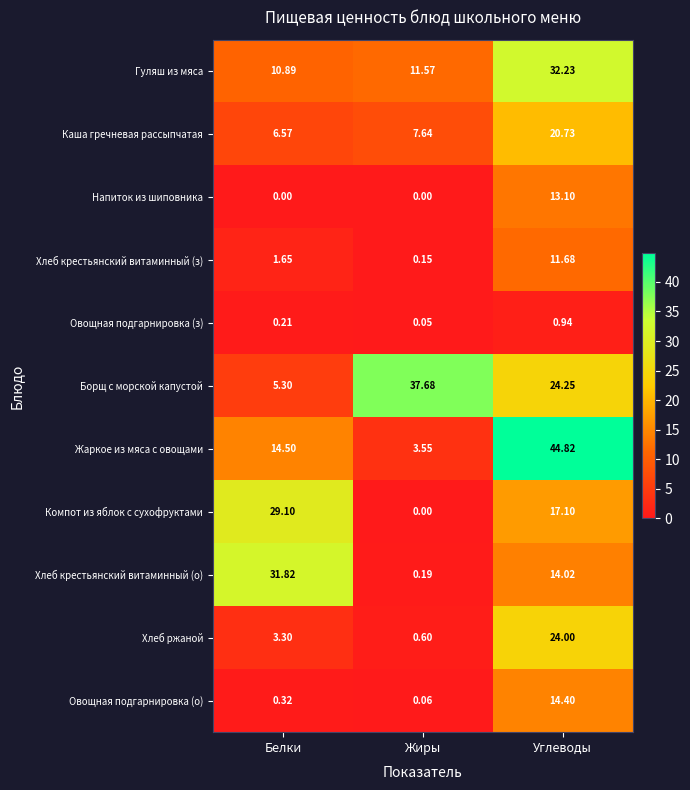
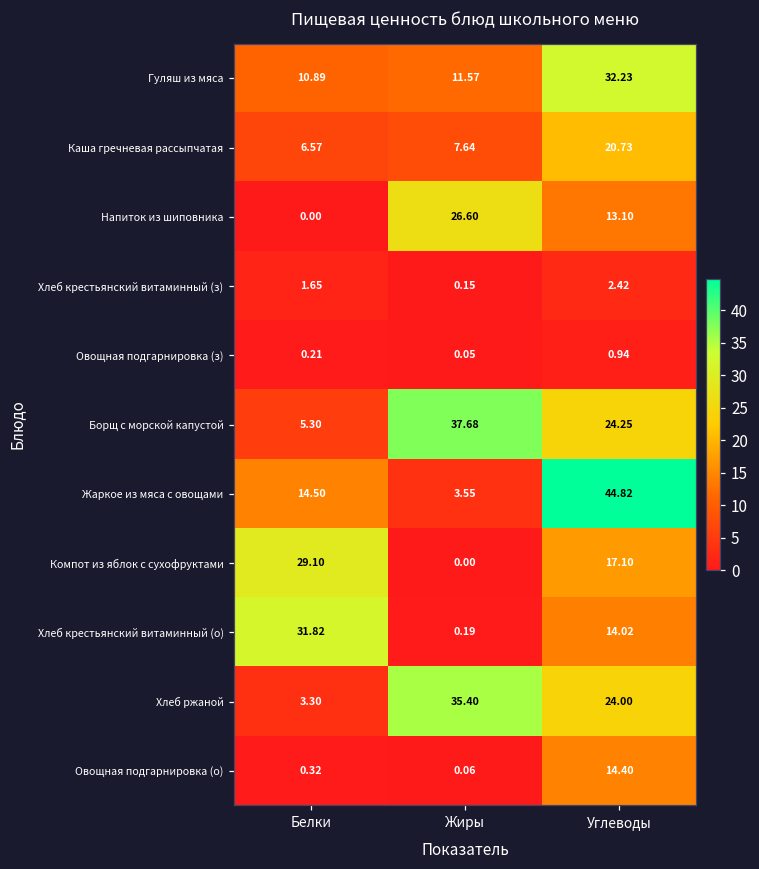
Напиток из шиповника, Жиры: 0.00 -> 26.60
Хлеб крестьянский витаминный (з), Углеводы: 11.68 -> 2.42
Хлеб ржаной, Жиры: 0.60 -> 35.40
